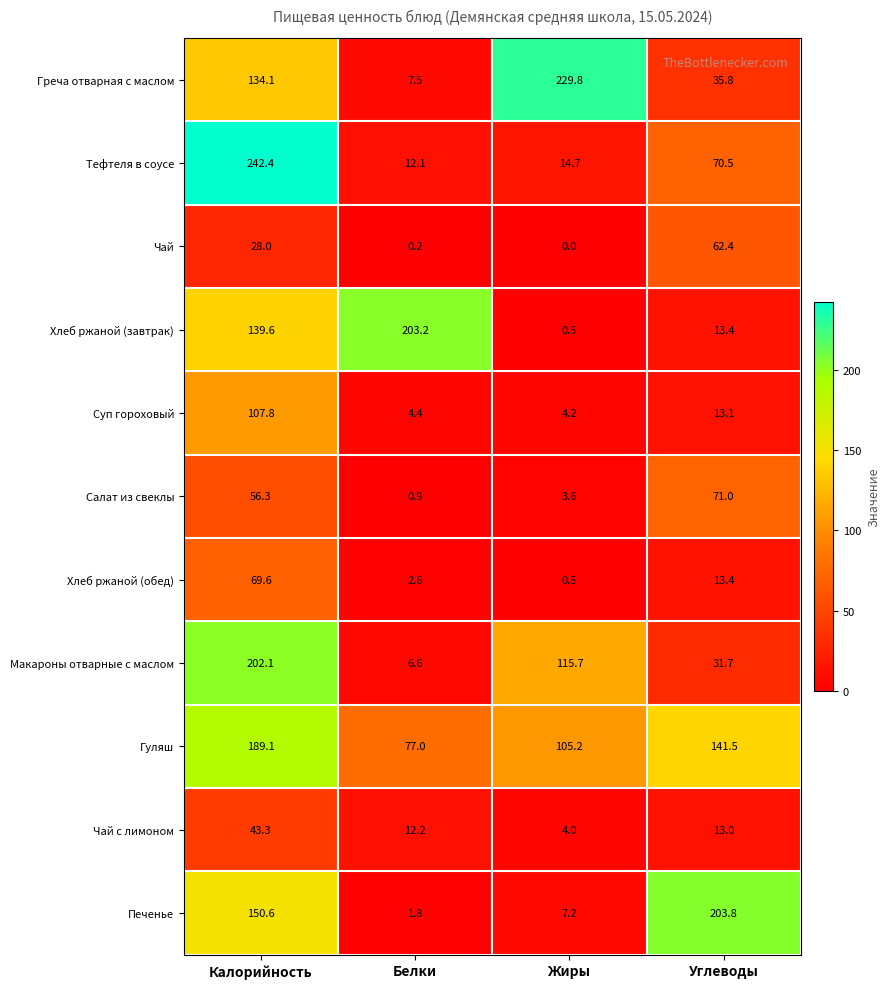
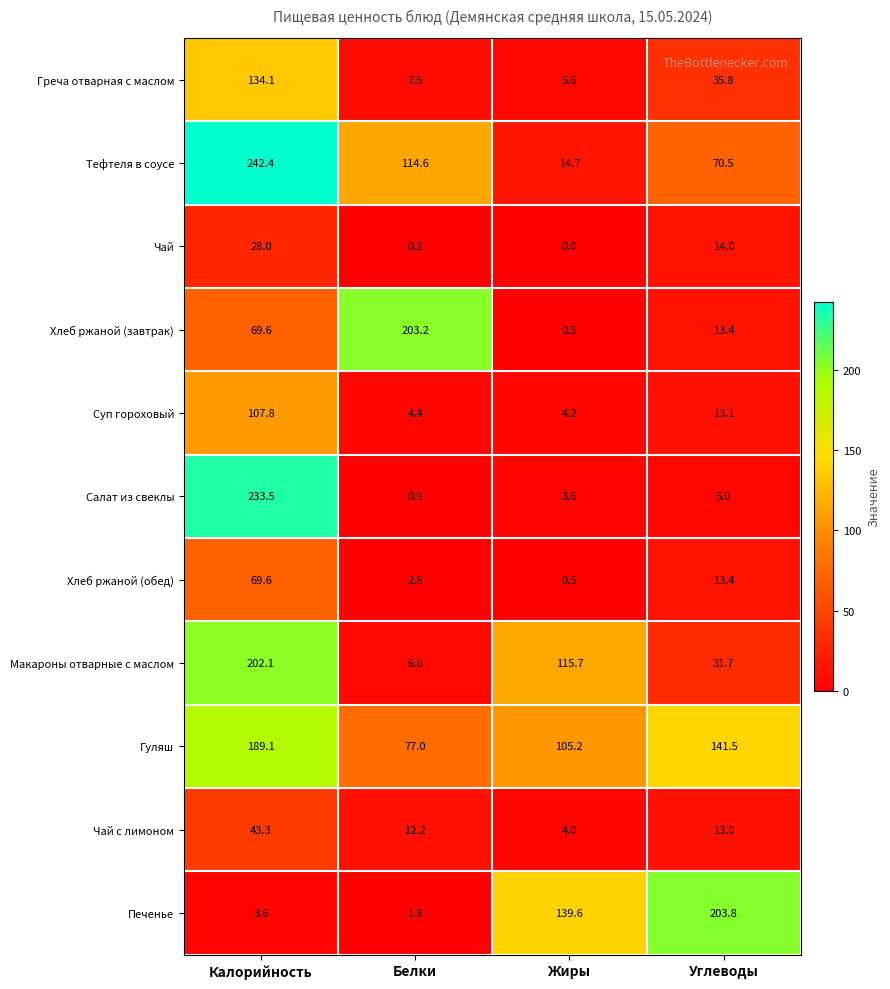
Греча отварная с маслом, Жиры: 229.8 -> 5.6
Тефтеля в соусе, Белки: 12.1 -> 114.6
Чай, Углеводы: 62.4 -> 14.0
Хлеб ржаной (завтрак), Калорийность: 139.6 -> 69.6
Салат из свеклы, Калорийность: 56.3 -> 233.5
Салат из свеклы, Углеводы: 71.0 -> 5.0
Печенье, Калорийность: 150.6 -> 3.6
Печенье, Жиры: 7.2 -> 139.6
